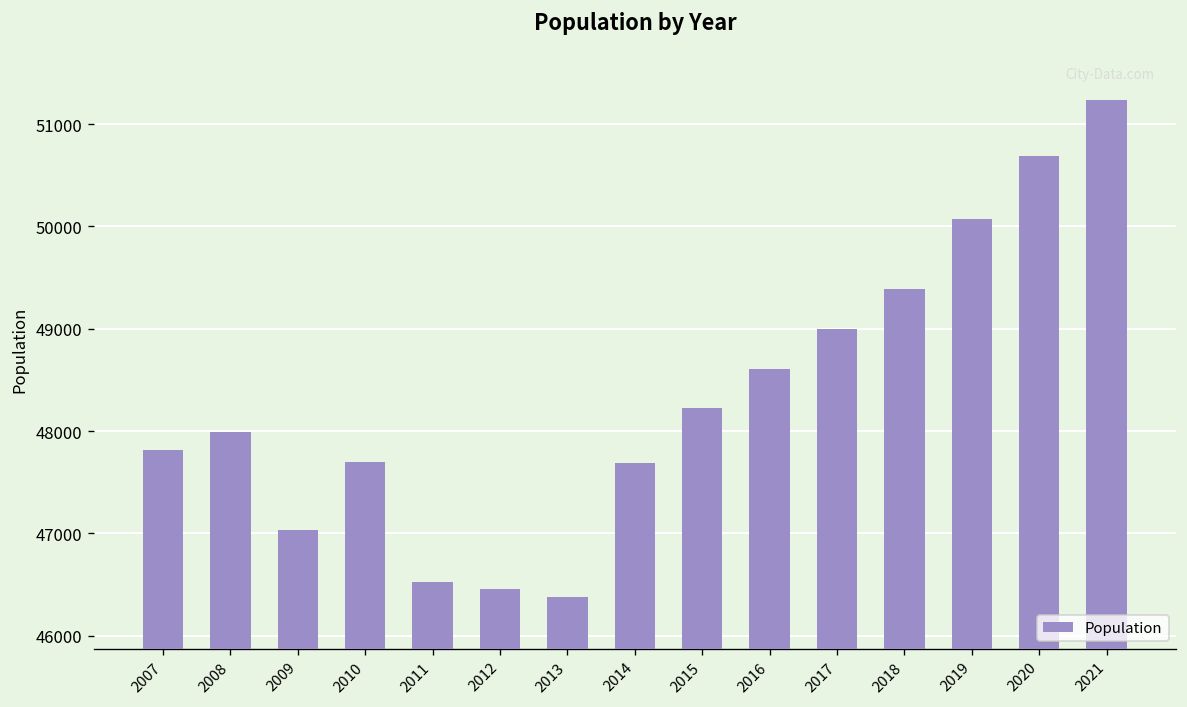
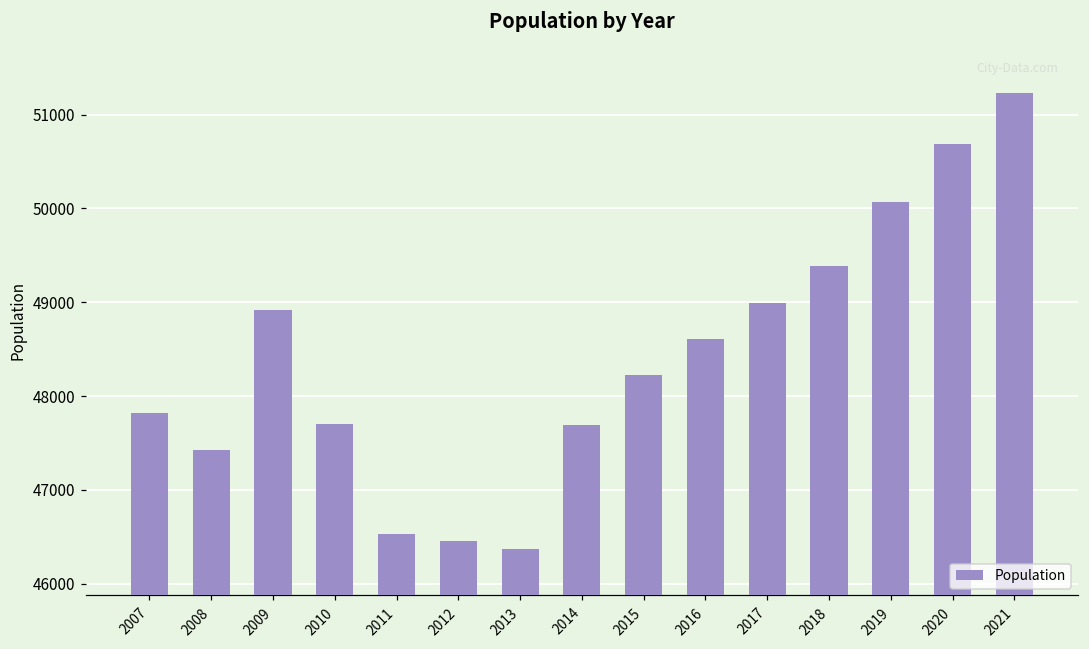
2008: 48000 -> 47400
2009: 47000 -> 48900
